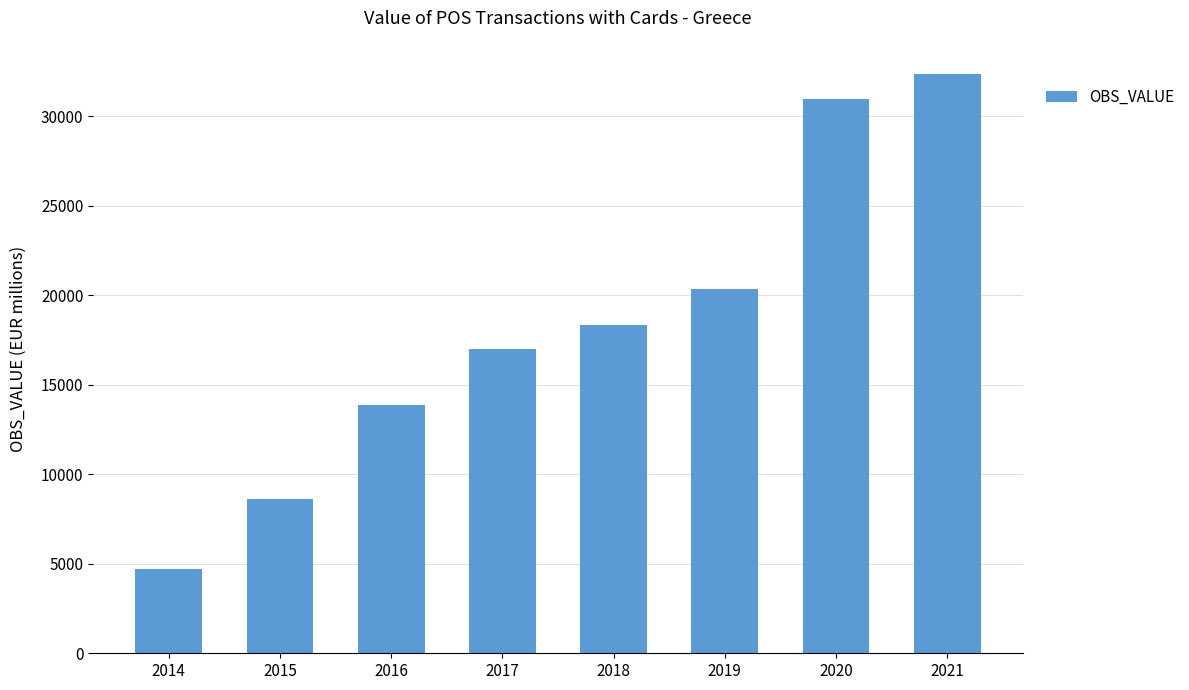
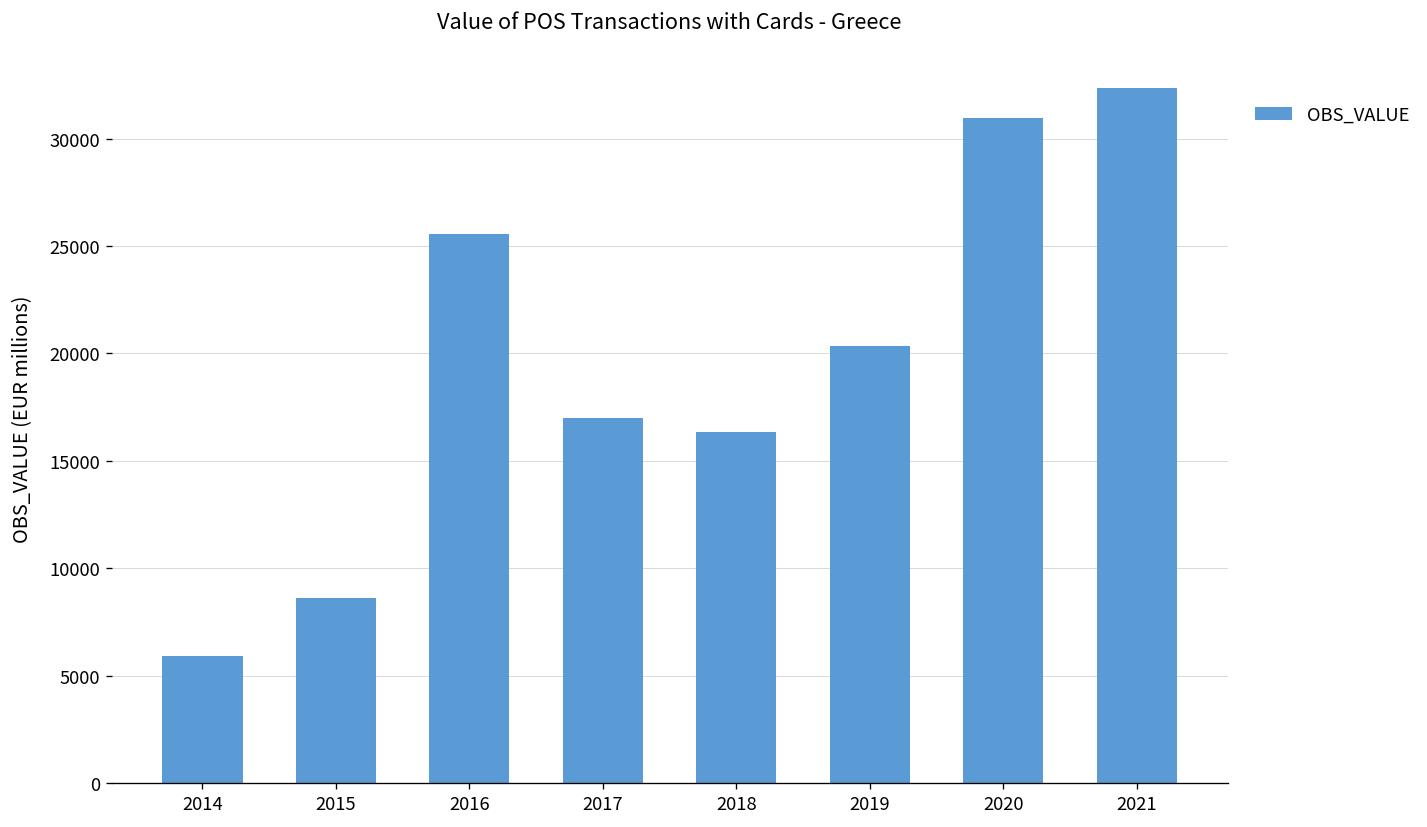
2014: 4700 -> 5900
2016: 13900 -> 25600
2018: 18300 -> 16400
